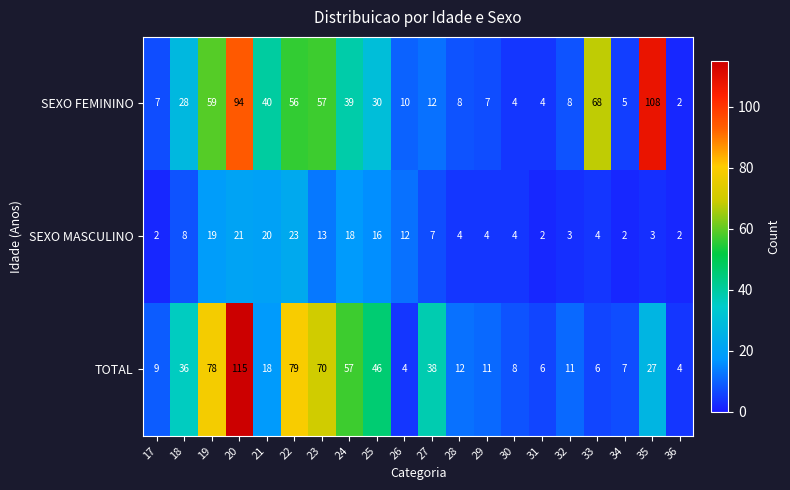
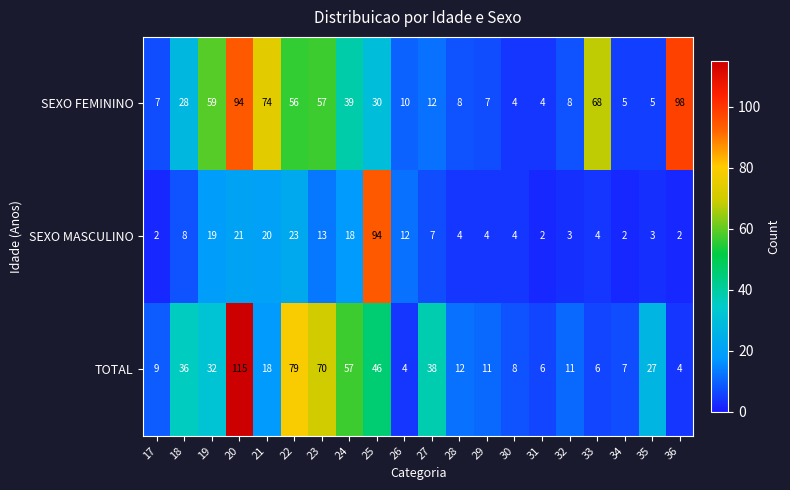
SEXO FEMININO, 21: 40 -> 74
SEXO FEMININO, 35: 108 -> 5
SEXO FEMININO, 36: 2 -> 98
SEXO MASCULINO, 25: 16 -> 94
TOTAL, 19: 78 -> 32
